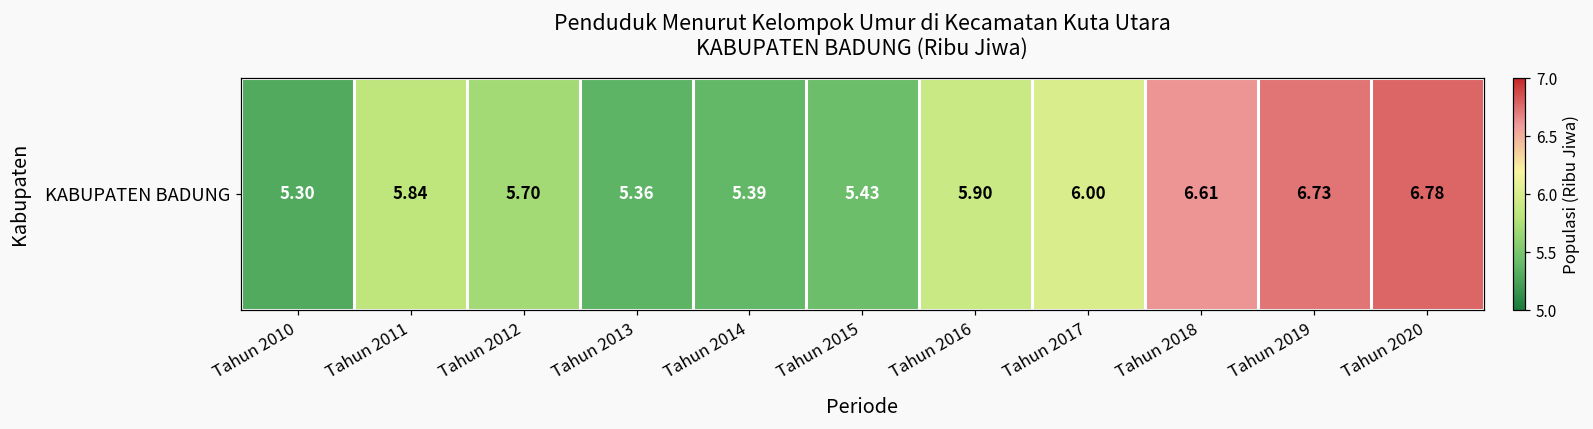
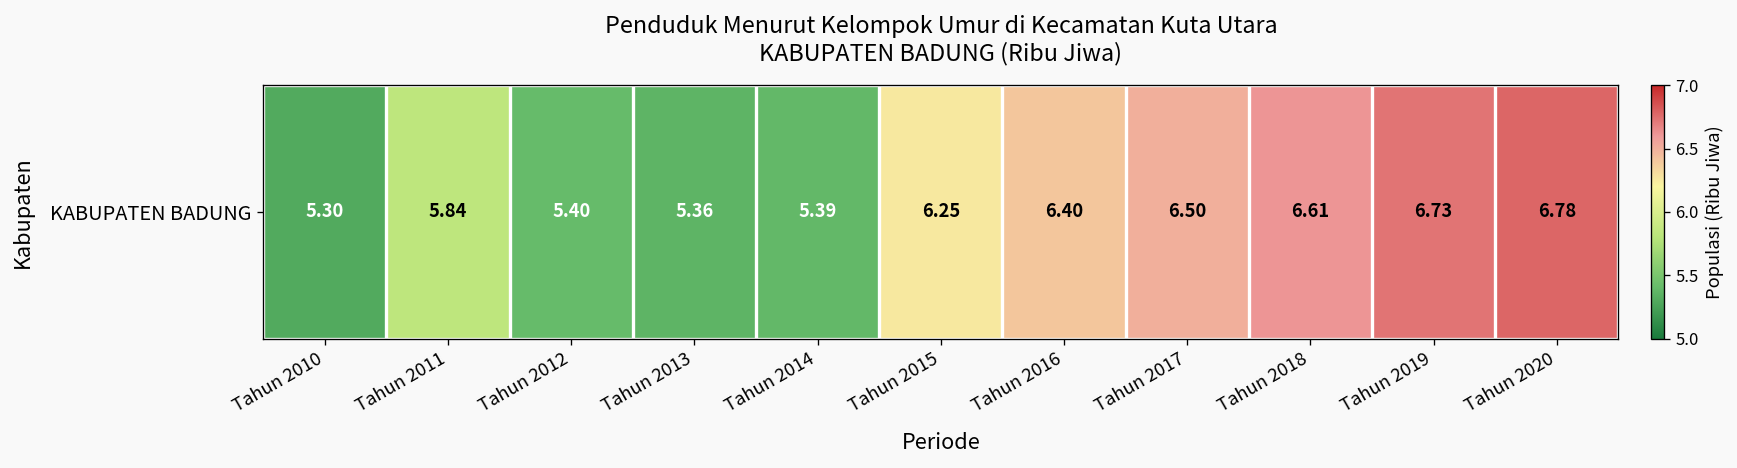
KABUPATEN BADUNG, Tahun 2012: 5.70 -> 5.40
KABUPATEN BADUNG, Tahun 2015: 5.43 -> 6.25
KABUPATEN BADUNG, Tahun 2016: 5.90 -> 6.40
KABUPATEN BADUNG, Tahun 2017: 6.00 -> 6.50
